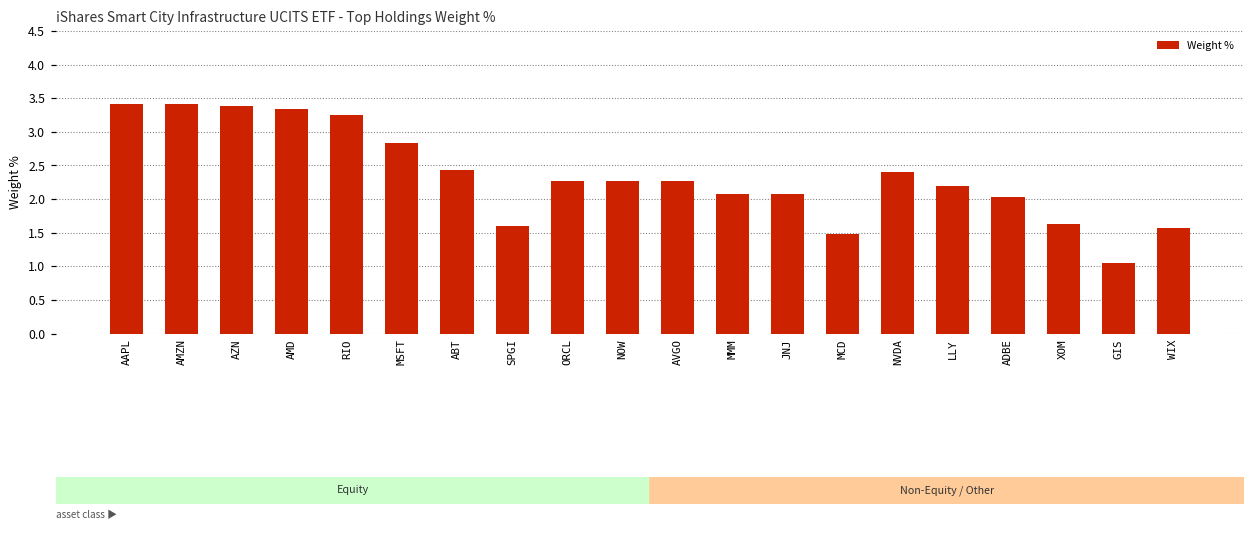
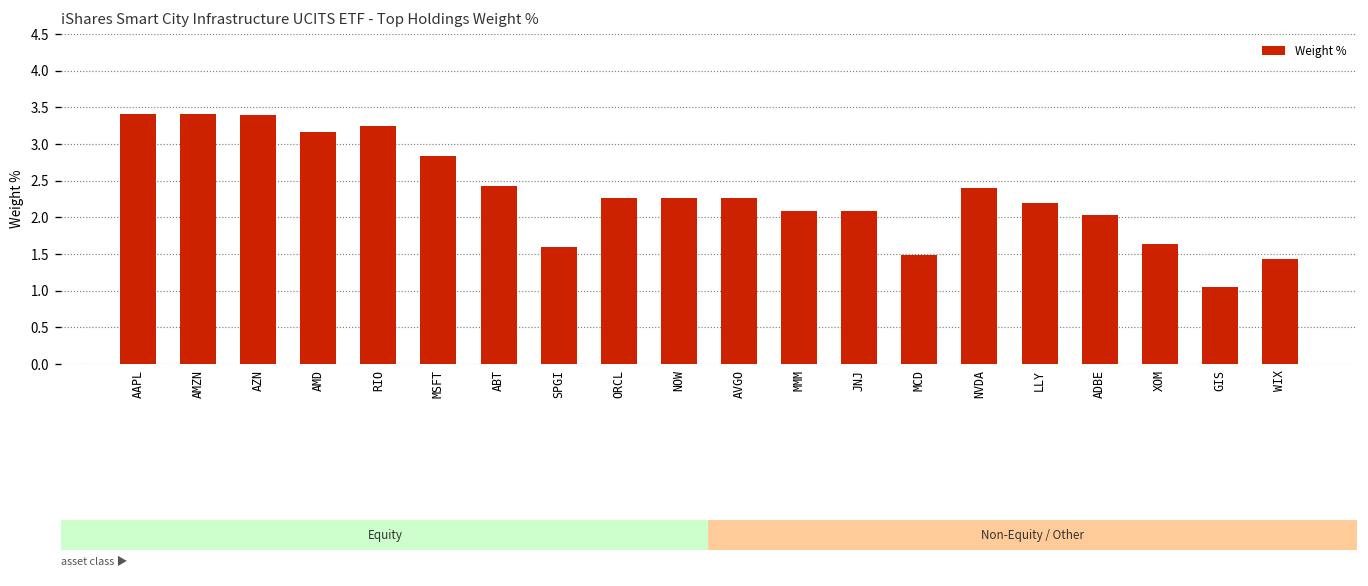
AMD: 3.3 -> 3.2
WIX: 1.6 -> 1.4
